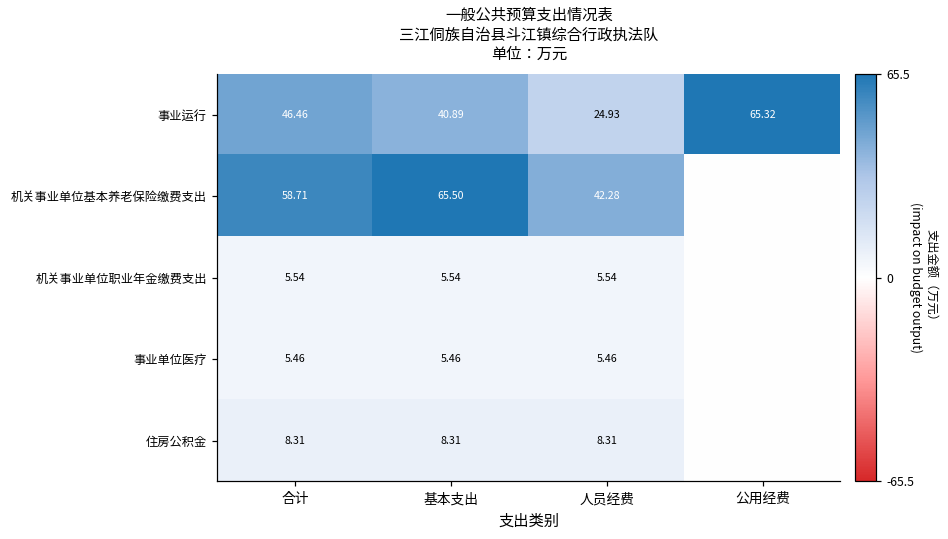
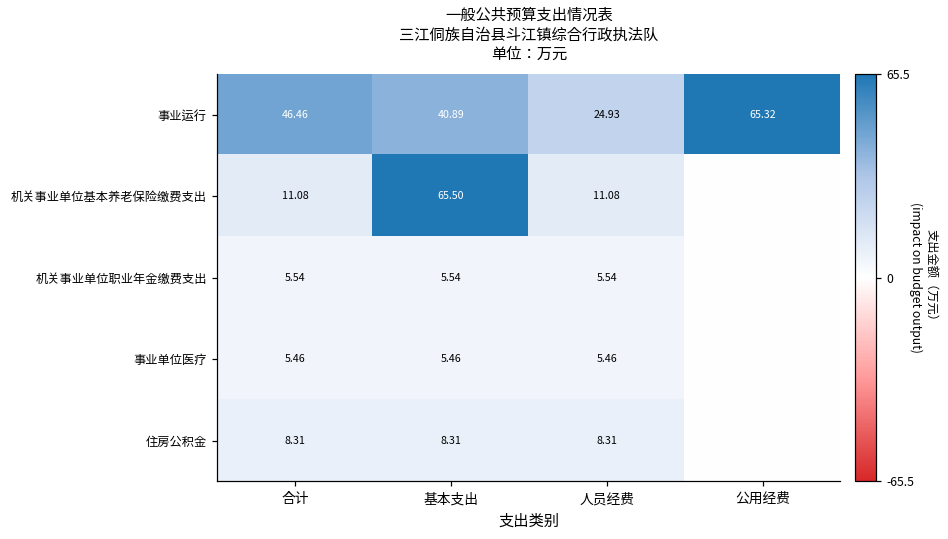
机关事业单位基本养老保险缴费支出, 合计: 58.71 -> 11.08
机关事业单位基本养老保险缴费支出, 人员经费: 42.28 -> 11.08
